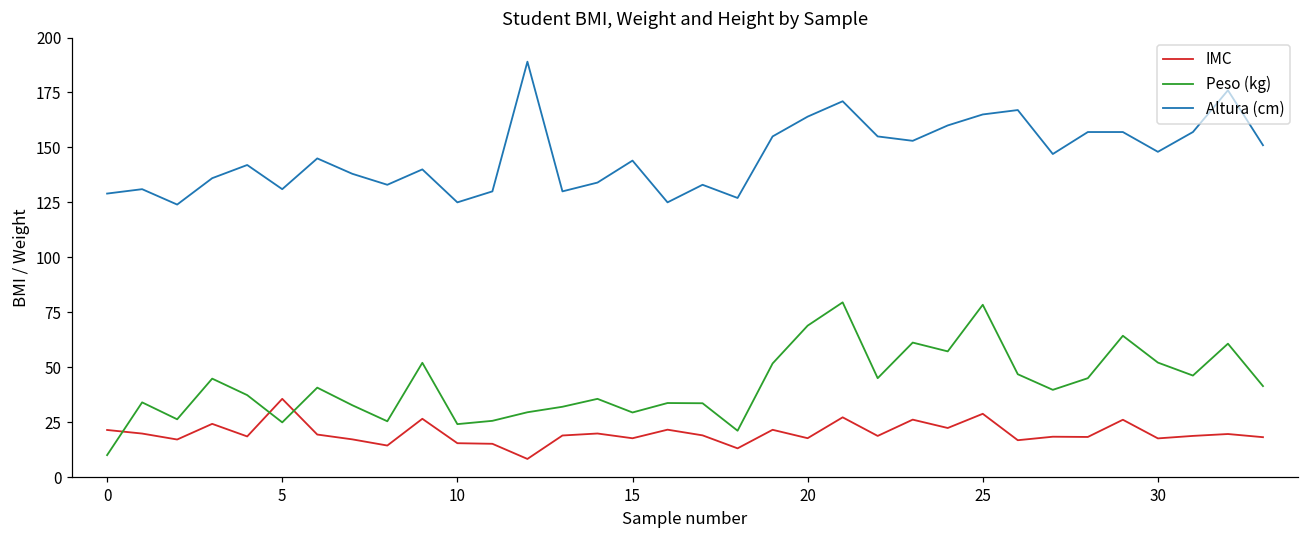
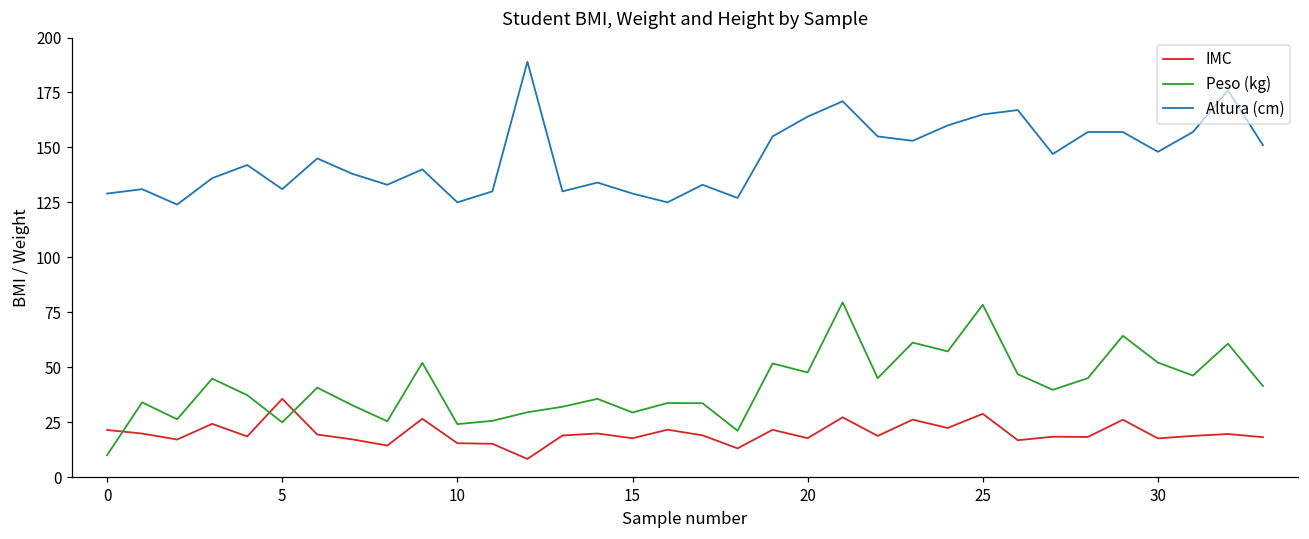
Altura (cm), 15: 144 -> 129
Peso (kg), 20: 69 -> 48
